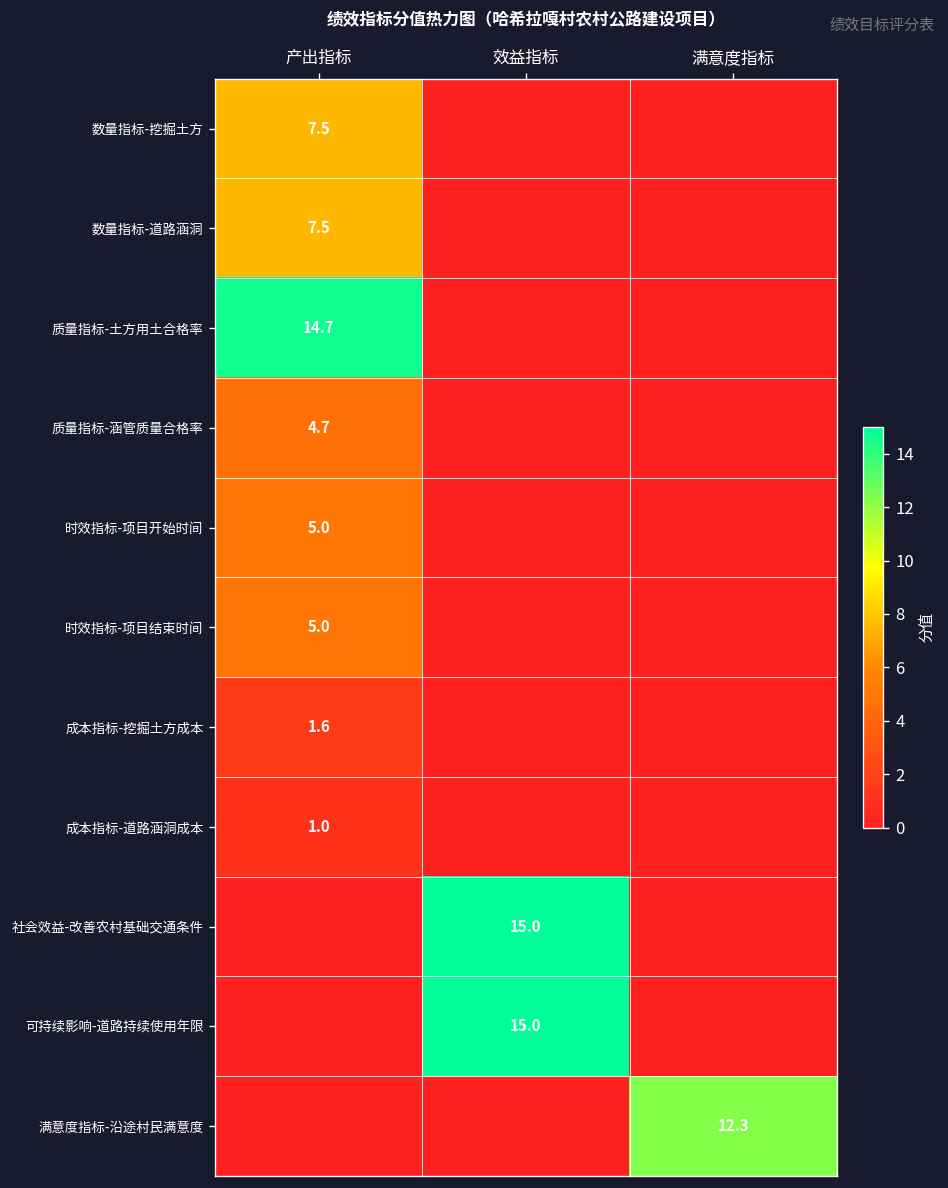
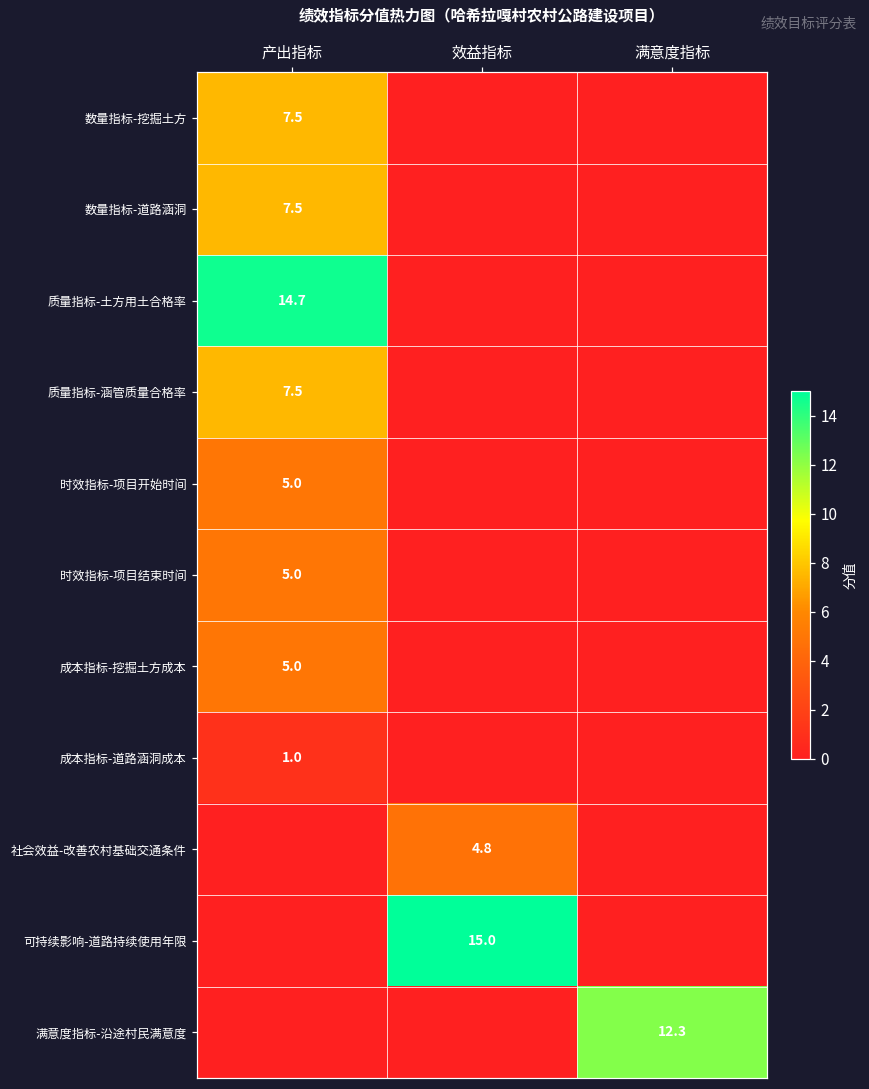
质量指标-涵管质量合格率, 产出指标: 4.7 -> 7.5
成本指标-挖掘土方成本, 产出指标: 1.6 -> 5.0
社会效益-改善农村基础交通条件, 效益指标: 15.0 -> 4.8
